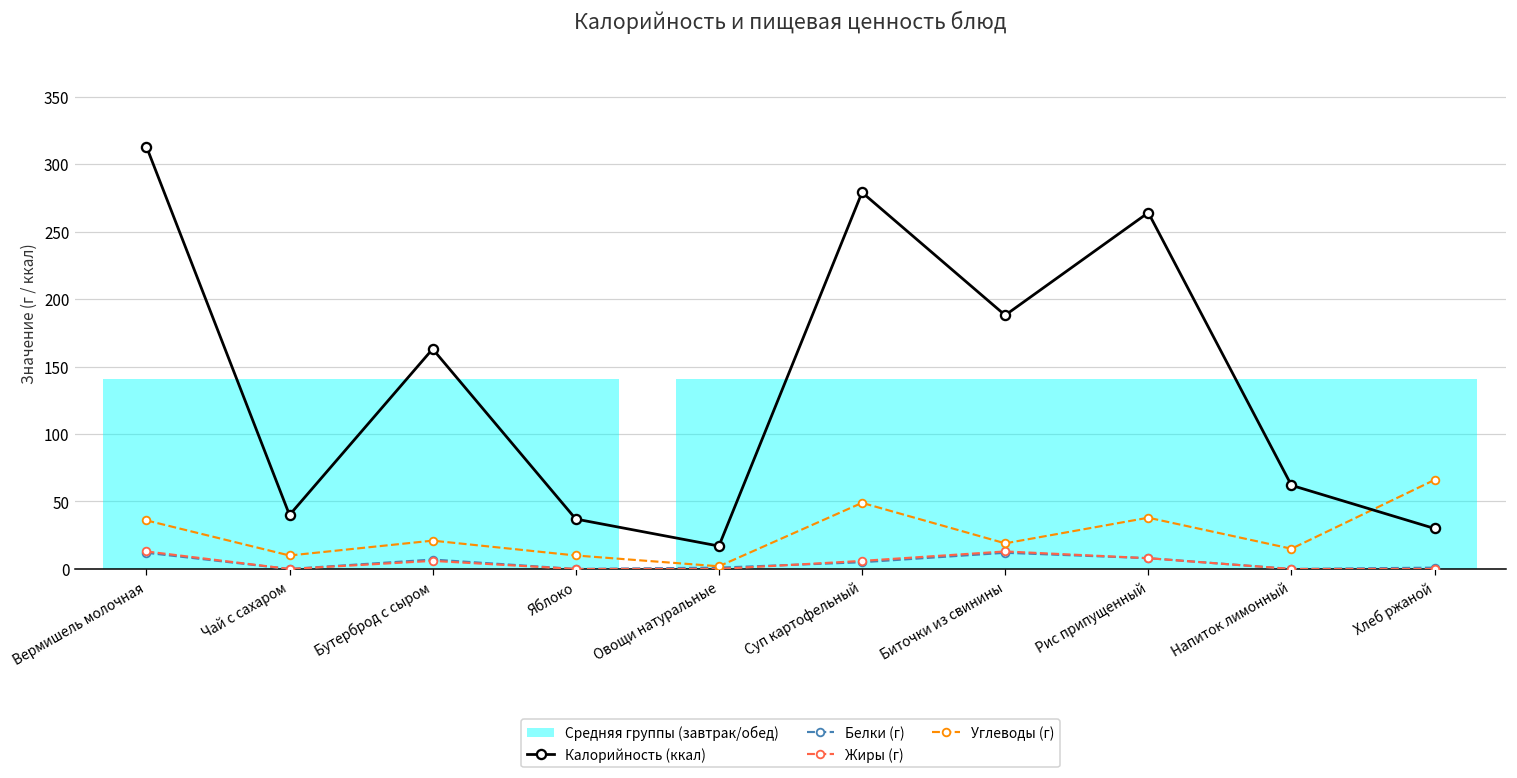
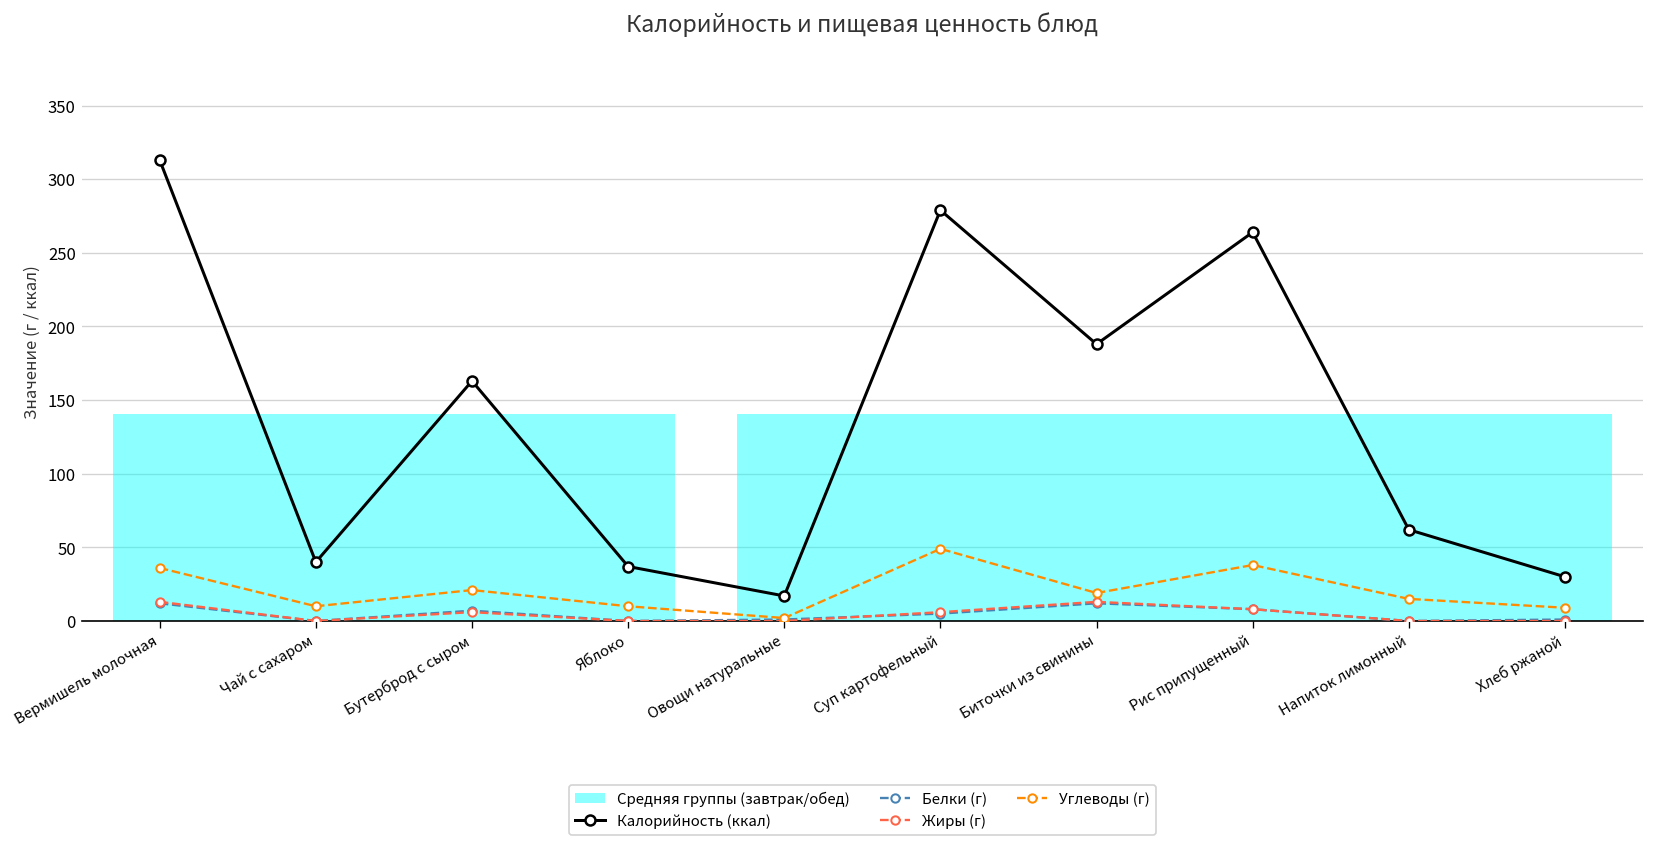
Углеводы (г), Хлеб ржаной: 66 -> 9
